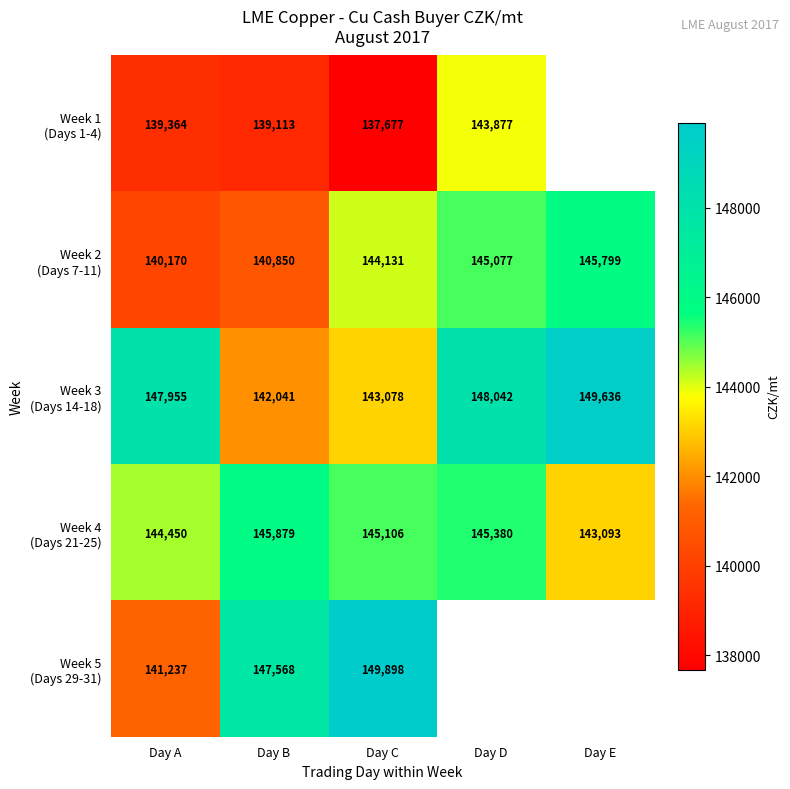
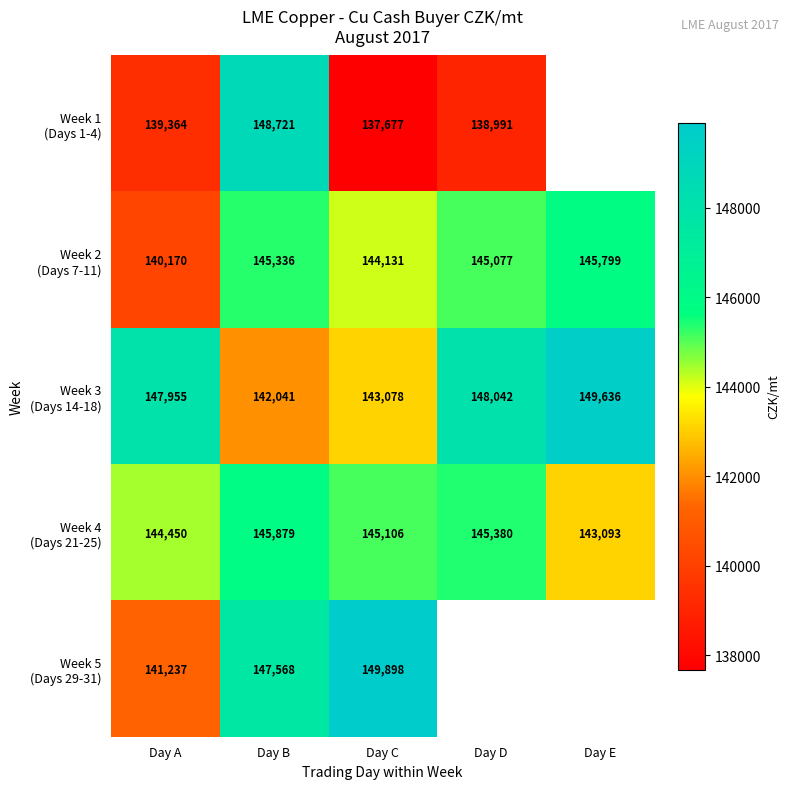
Week 1 (Days 1-4), Day B: 139,113 -> 148,721
Week 1 (Days 1-4), Day D: 143,877 -> 138,991
Week 2 (Days 7-11), Day B: 140,850 -> 145,336
